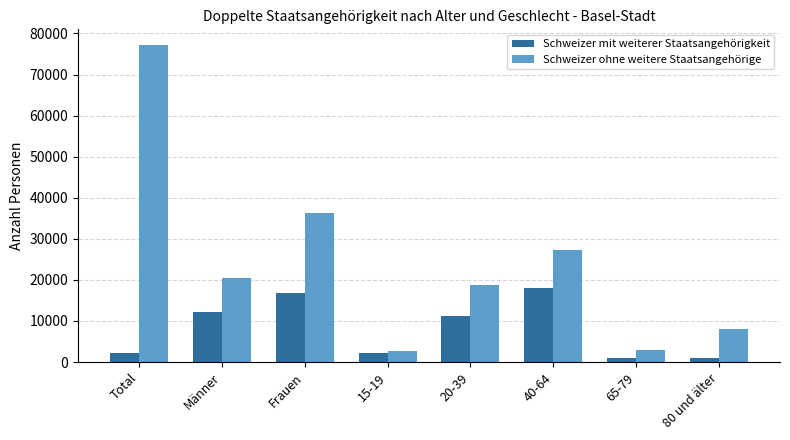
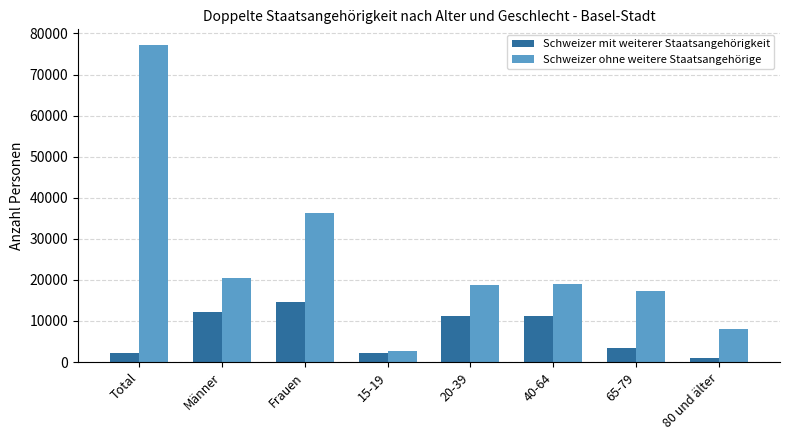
Schweizer mit weiterer Staatsangehörigkeit, Frauen: 17000 -> 14000
Schweizer mit weiterer Staatsangehörigkeit, 40-64: 18000 -> 11000
Schweizer ohne weitere Staatsangehörige, 40-64: 27000 -> 19000
Schweizer mit weiterer Staatsangehörigkeit, 65-79: 1000 -> 4000
Schweizer ohne weitere Staatsangehörige, 65-79: 3000 -> 17000
